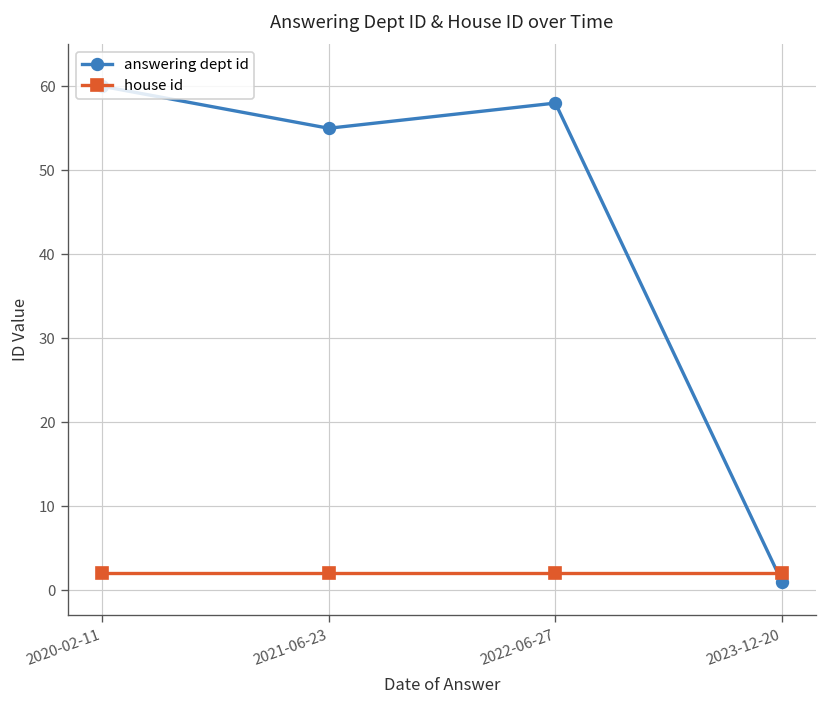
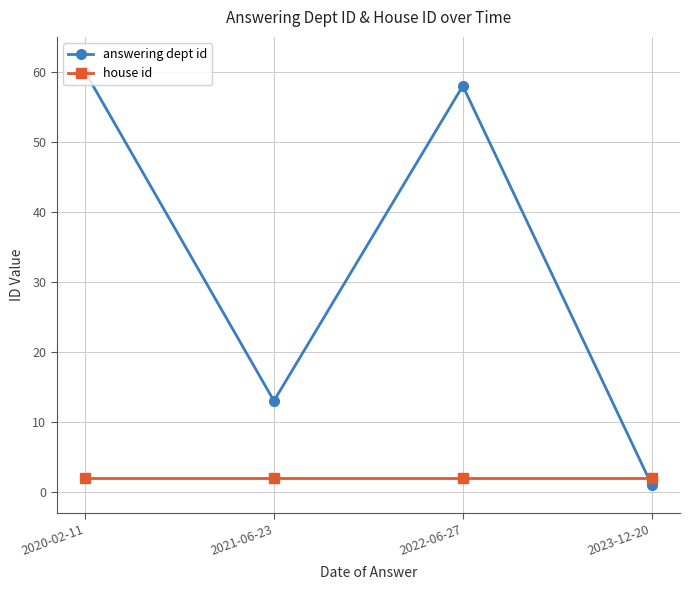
answering dept id, 2021-06-23: 55 -> 13
